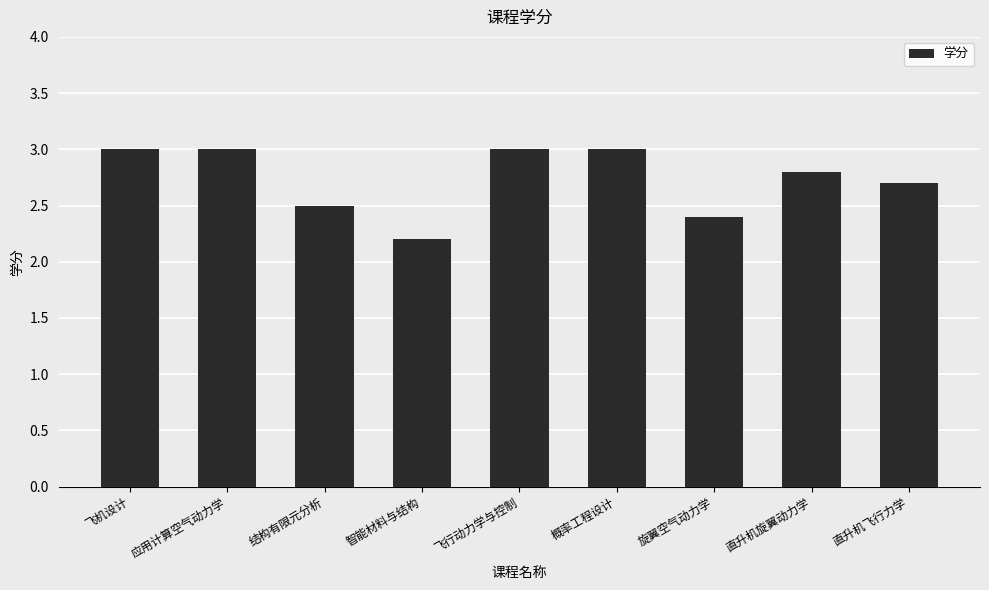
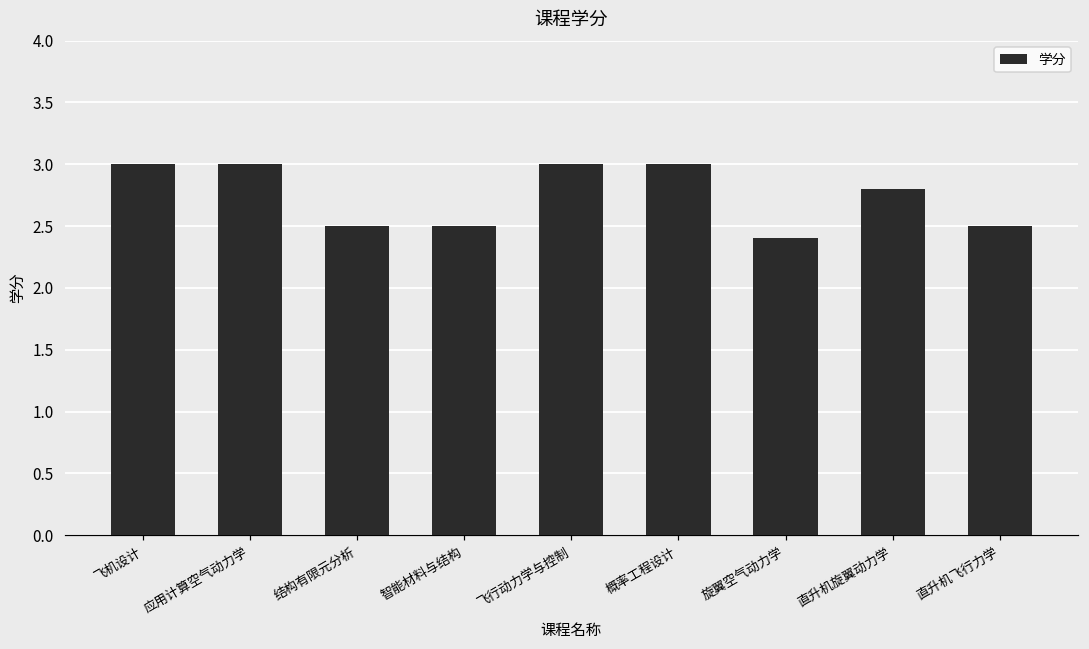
智能材料与结构: 2.2 -> 2.5
直升机飞行力学: 2.7 -> 2.5
